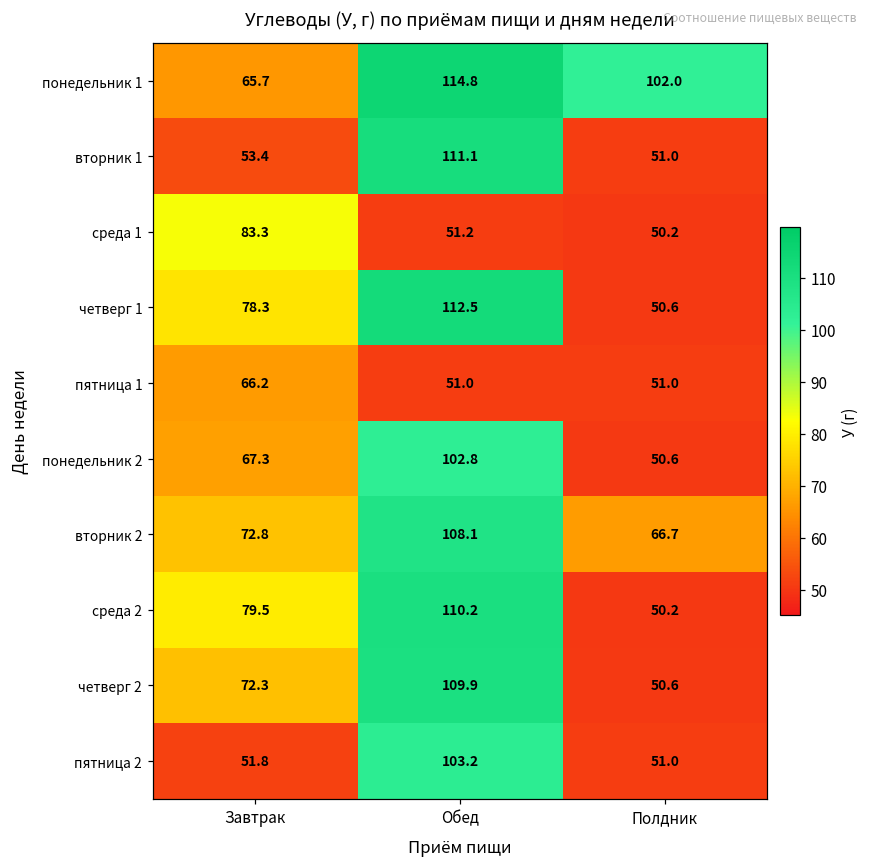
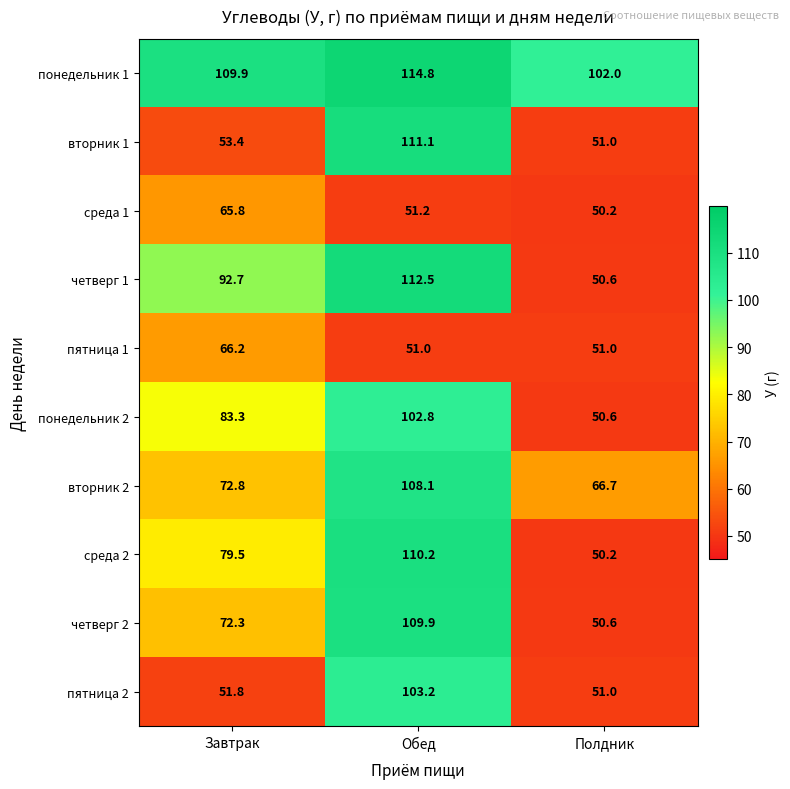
понедельник 1, Завтрак: 65.7 -> 109.9
среда 1, Завтрак: 83.3 -> 65.8
четверг 1, Завтрак: 78.3 -> 92.7
понедельник 2, Завтрак: 67.3 -> 83.3
